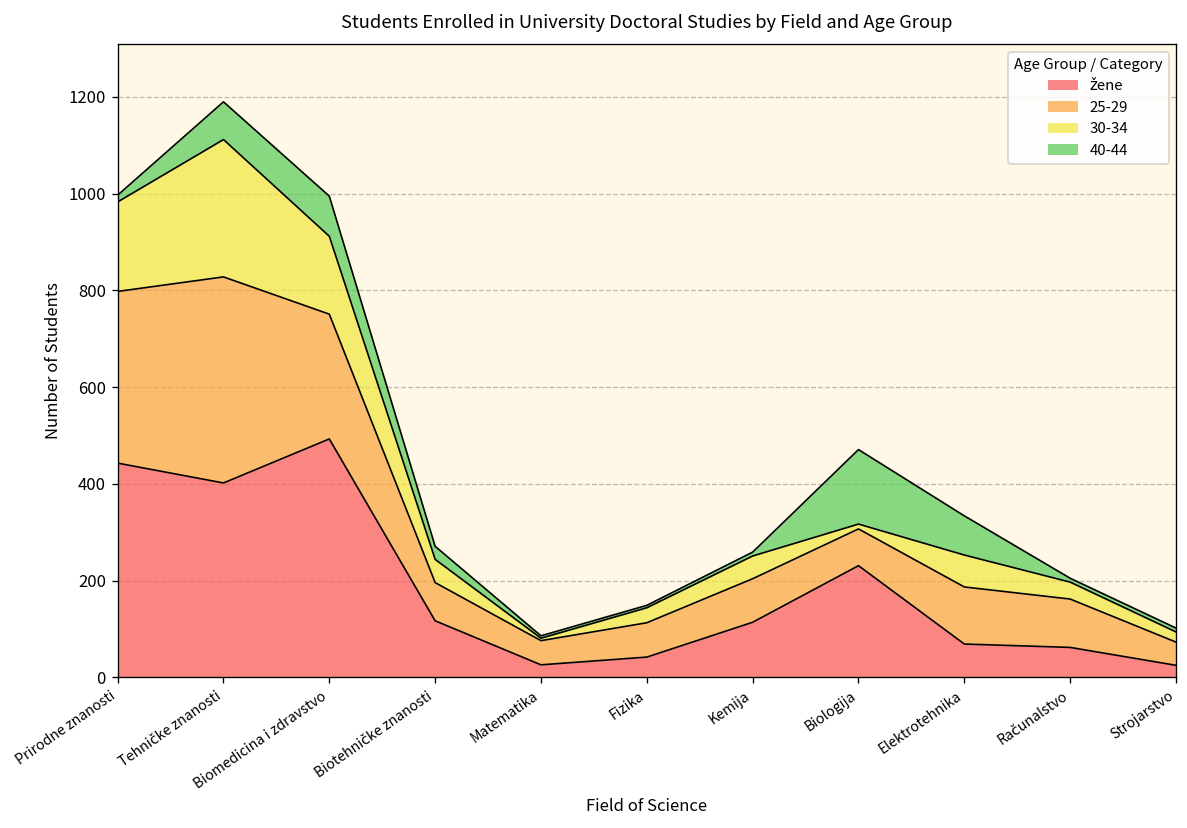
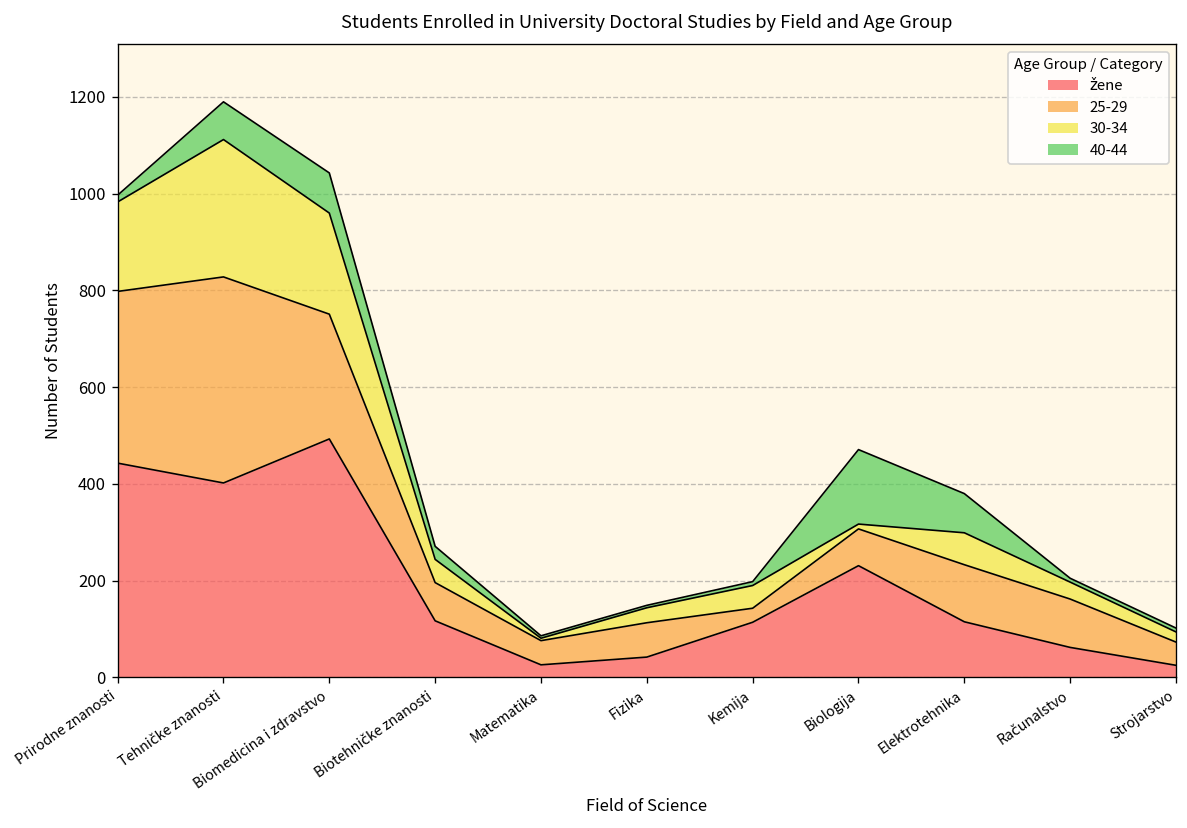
30-34, Biomedicina i zdravstvo: 160 -> 210
25-29, Kemija: 90 -> 30
žene, Elektrotehnika: 70 -> 120
